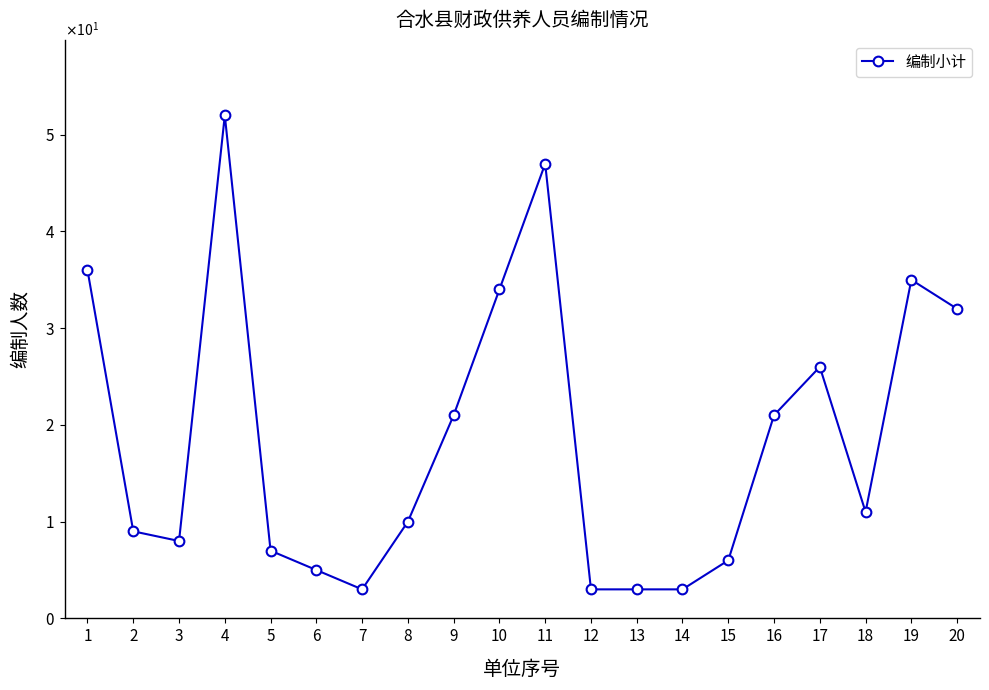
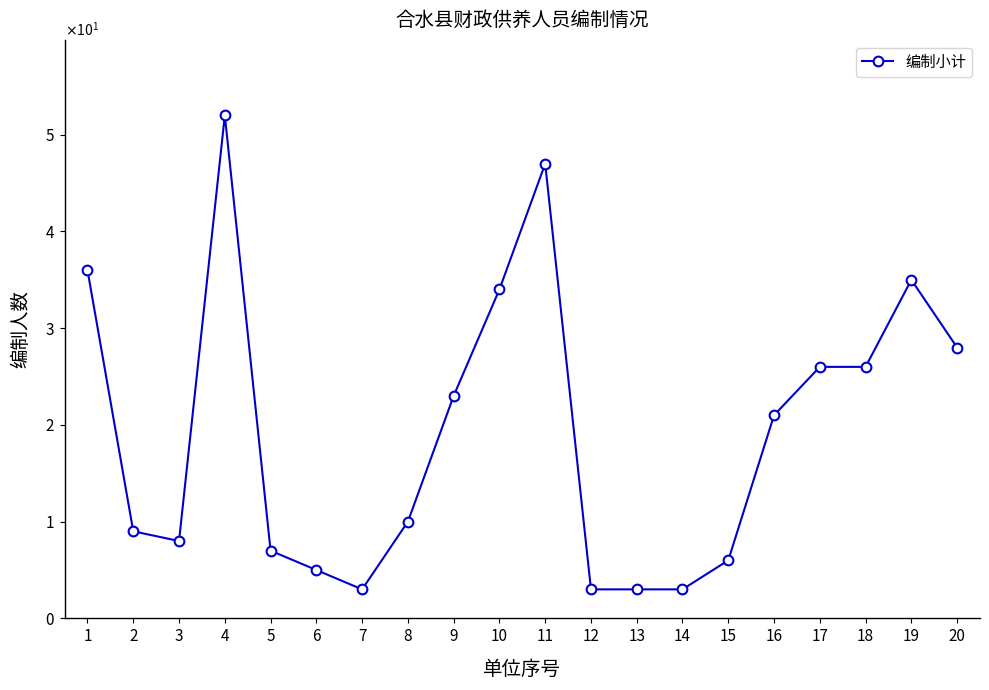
9: 21 -> 23
18: 11 -> 26
20: 32 -> 28
